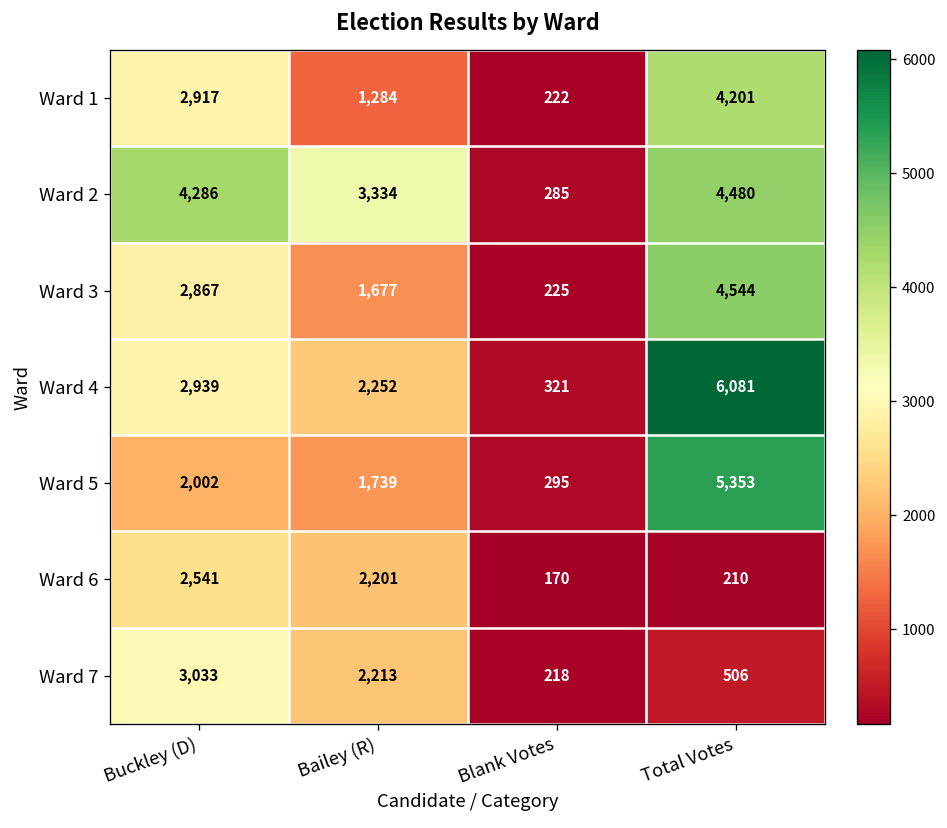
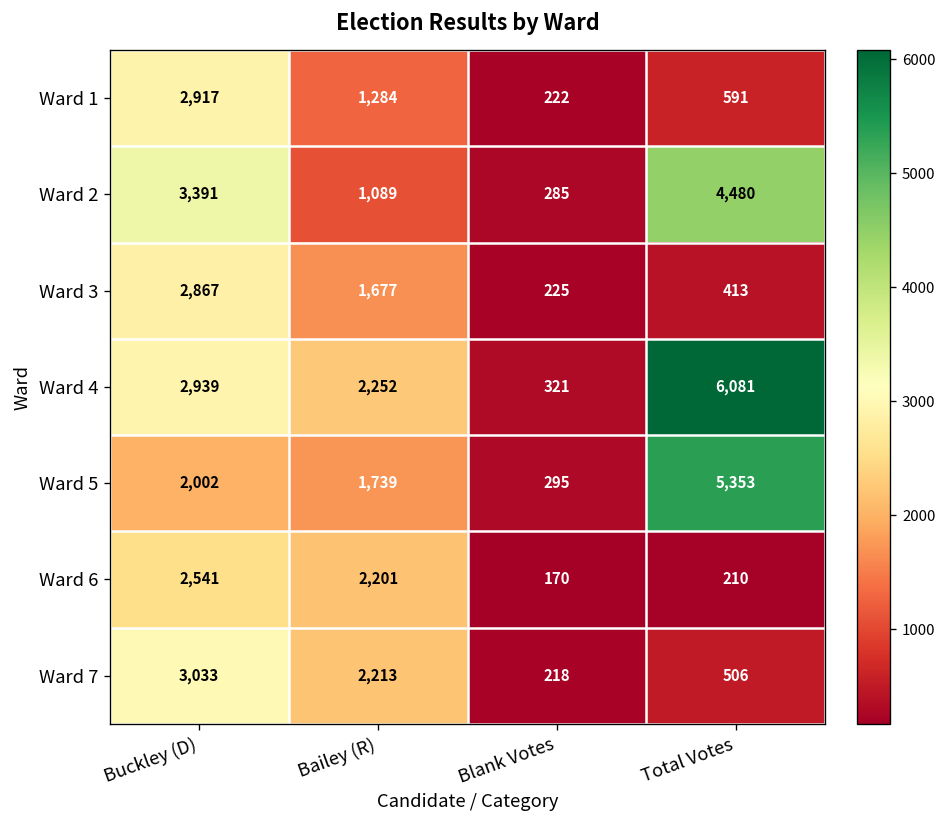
Ward 1, Total Votes: 4,201 -> 591
Ward 2, Buckley (D): 4,286 -> 3,391
Ward 2, Bailey (R): 3,334 -> 1,089
Ward 3, Total Votes: 4,544 -> 413
